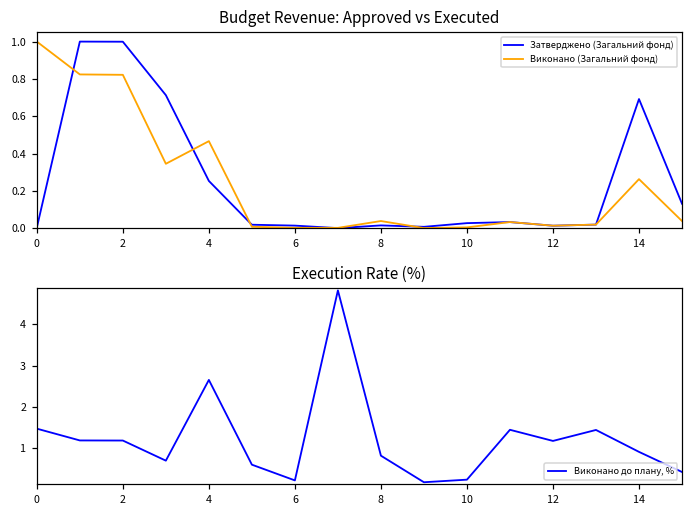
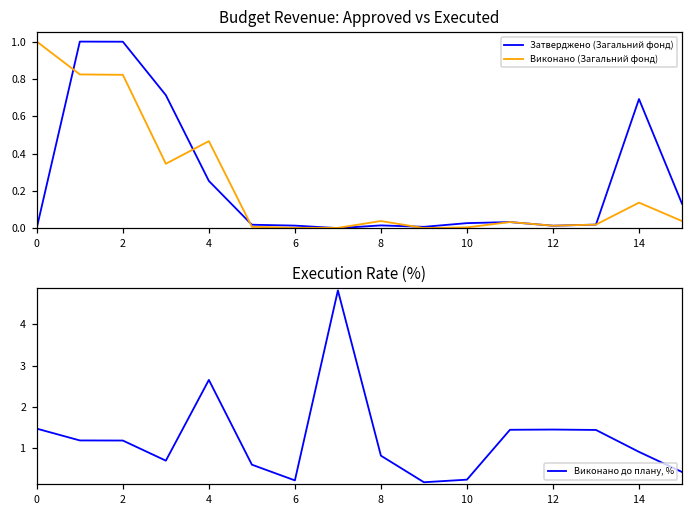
Budget Revenue: Approved vs Executed, Виконано (Загальний фонд), 14: 0.26 -> 0.14
Execution Rate (%), 12: 1.2 -> 1.5
